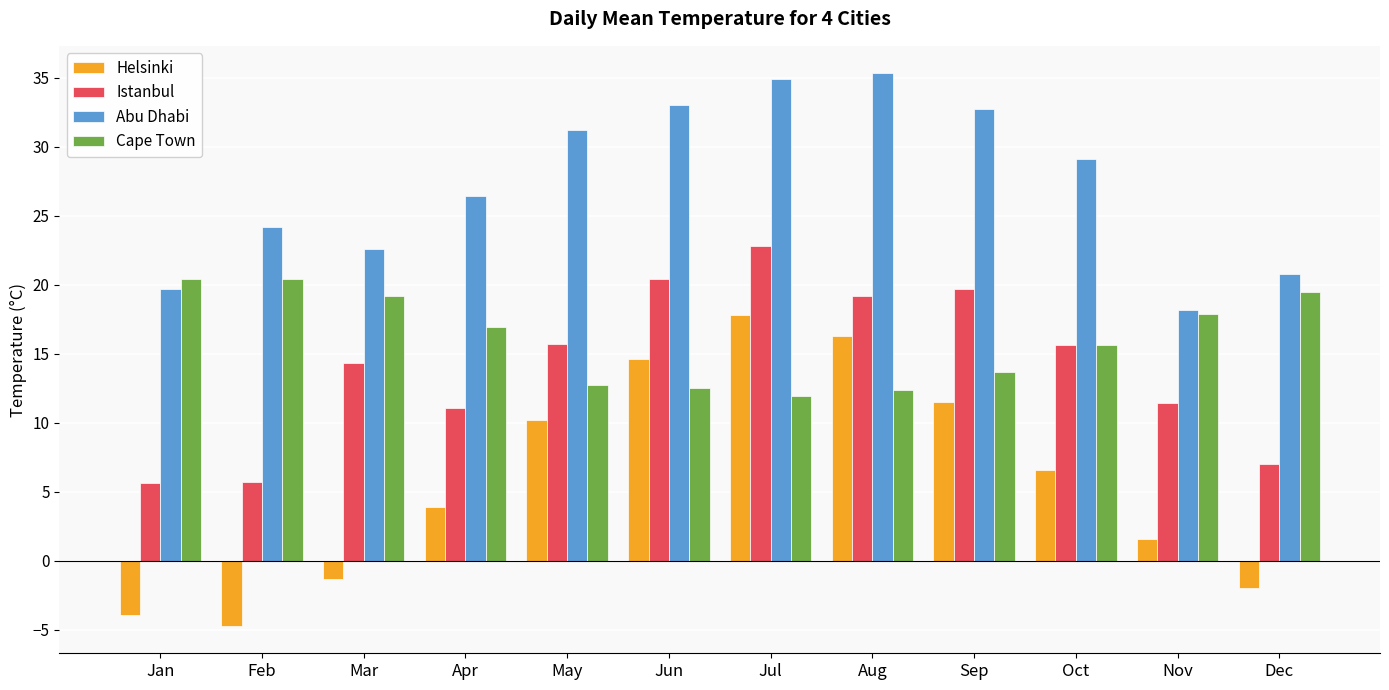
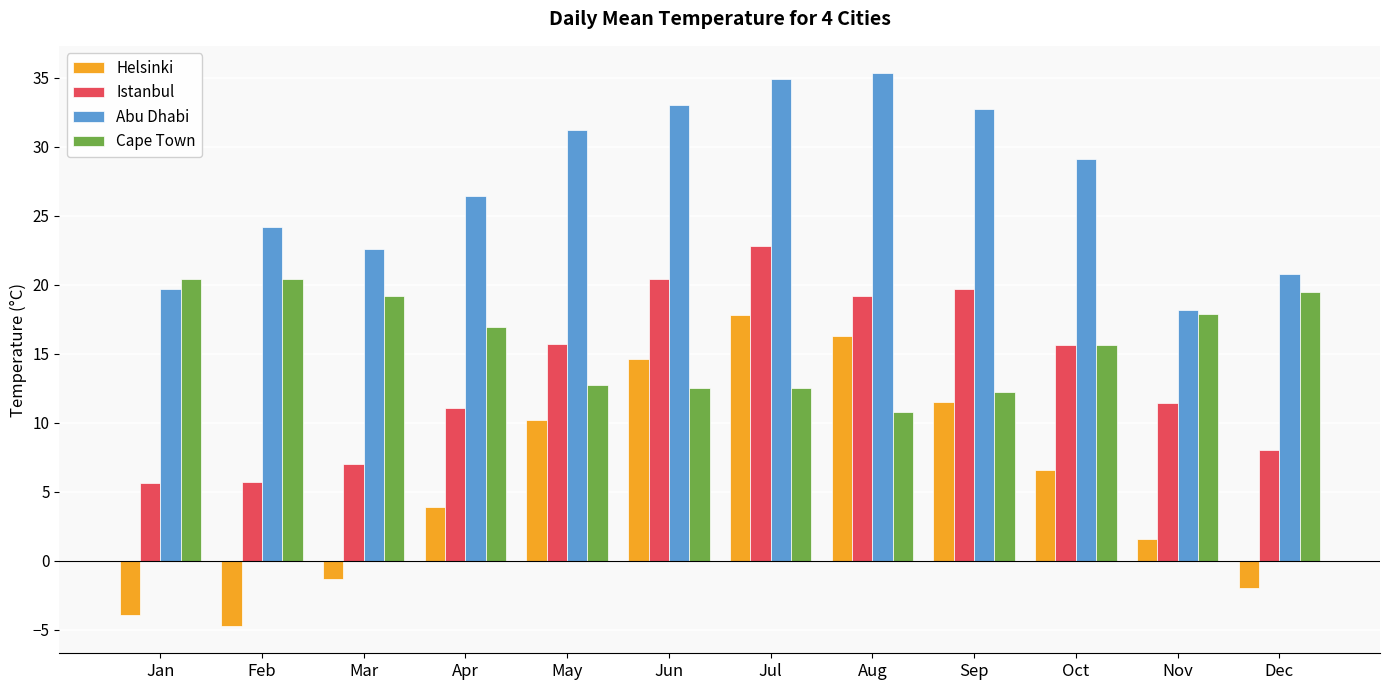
Istanbul, Mar: 14.3 -> 7.0
Cape Town, Jul: 11.9 -> 12.5
Cape Town, Aug: 12.4 -> 10.8
Cape Town, Sep: 13.7 -> 12.2
Istanbul, Dec: 7 -> 8
